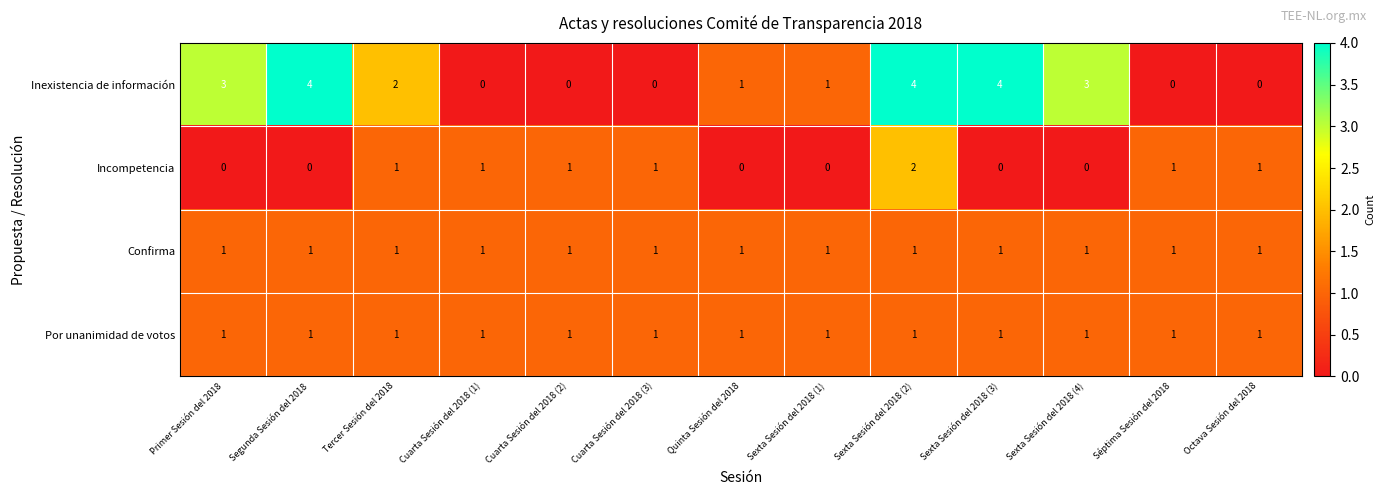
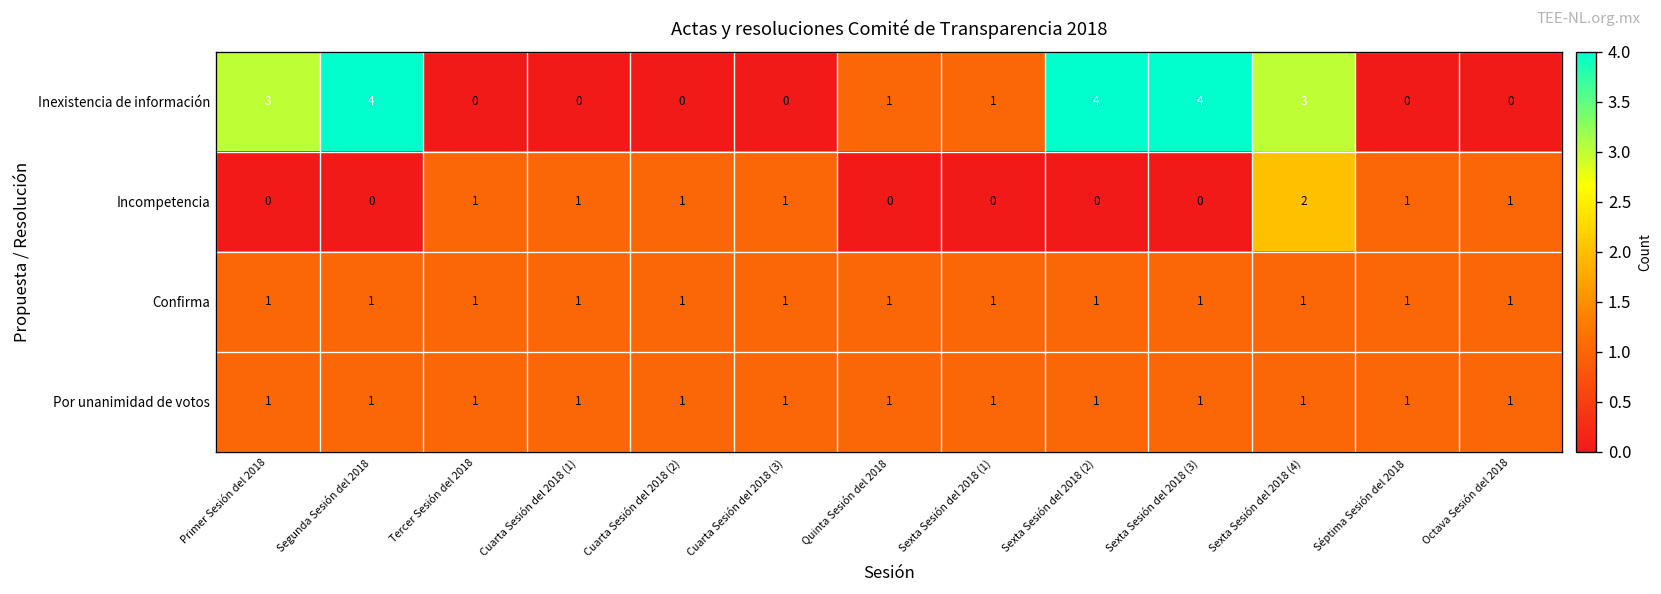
Inexistencia de información, Tercer Sesión del 2018: 2 -> 0
Incompetencia, Sexta Sesión del 2018 (2): 2 -> 0
Incompetencia, Sexta Sesión del 2018 (4): 0 -> 2
